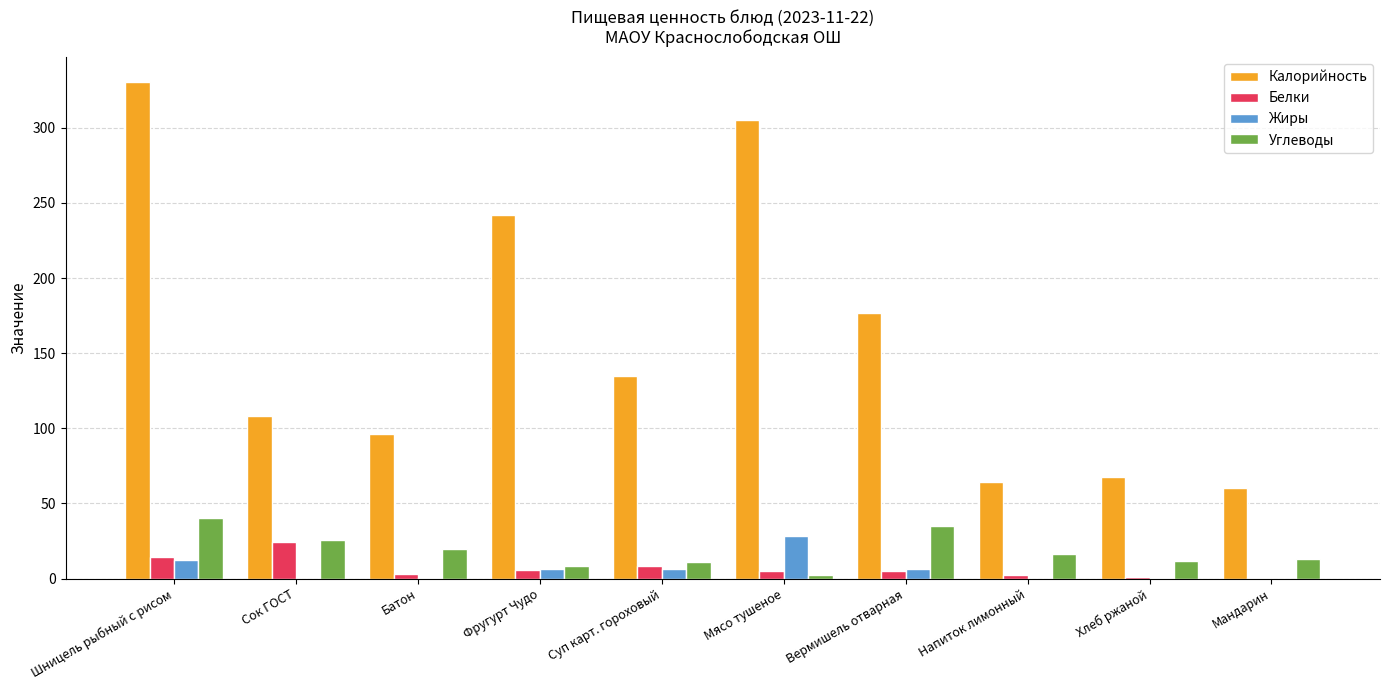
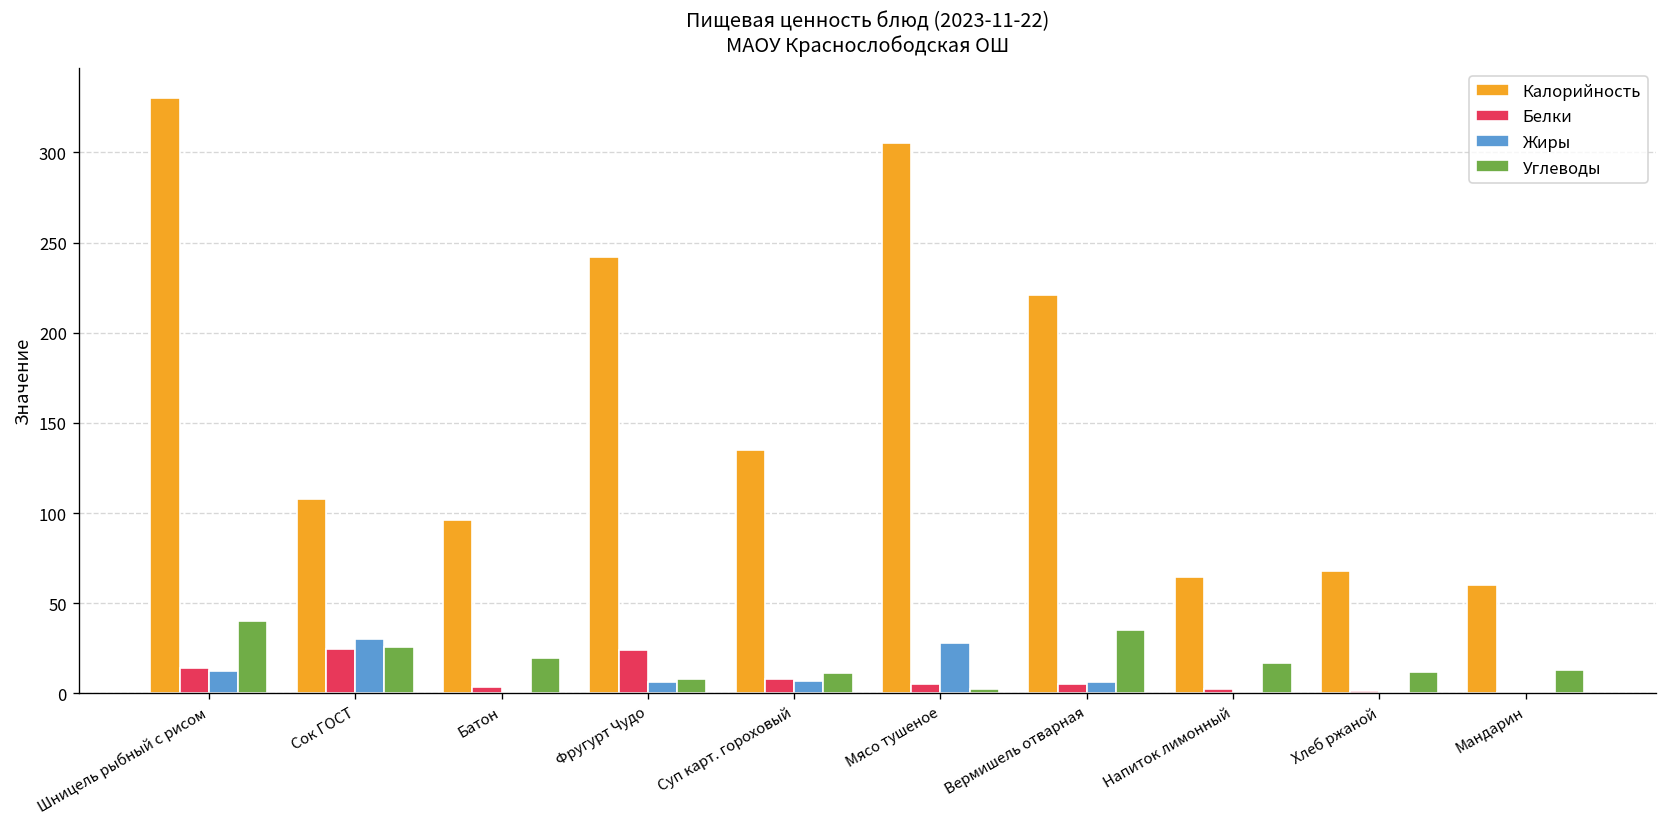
Жиры, Сок ГОСТ: 0 -> 30
Белки, Фругурт Чудо: 6 -> 24
Калорийность, Вермишель отварная: 177 -> 221
